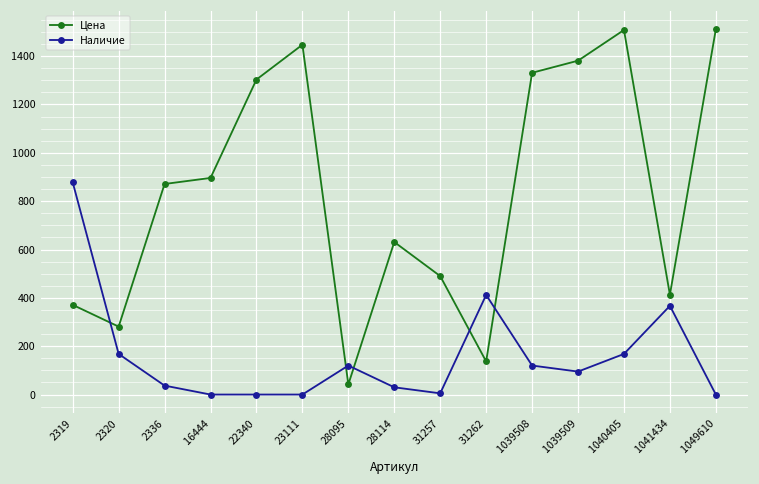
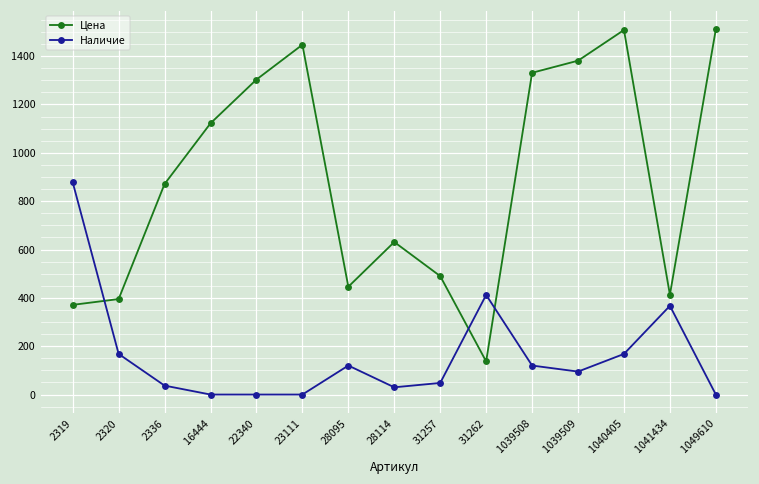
Цена, 2320: 280 -> 400
Цена, 16444: 900 -> 1120
Цена, 28095: 40 -> 450
Наличие, 31257: 10 -> 50
